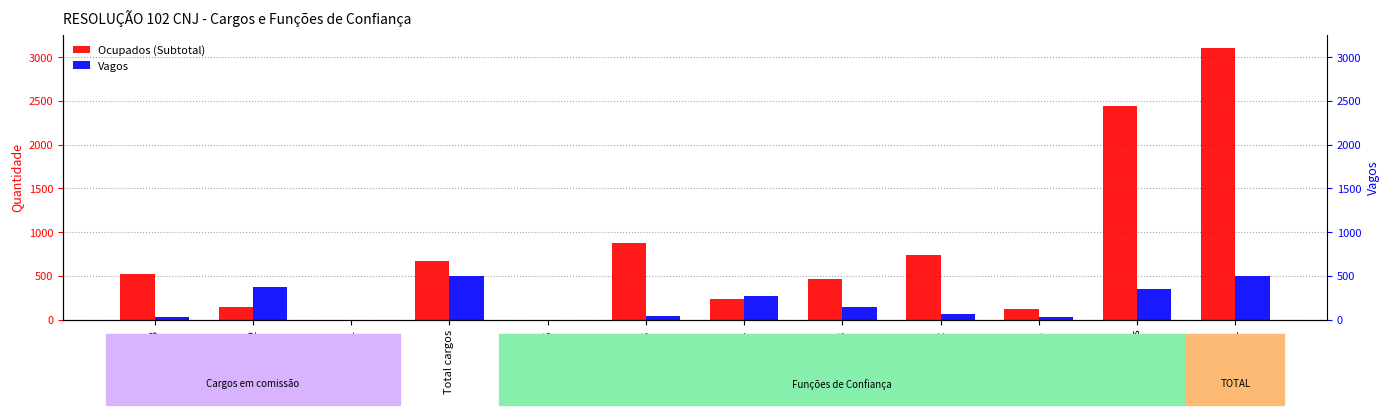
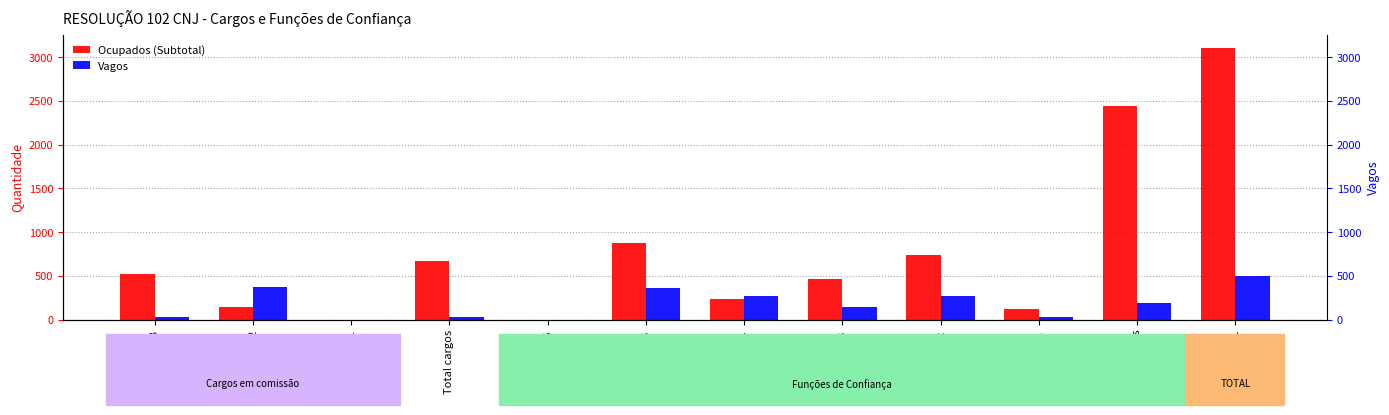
Vagos, Total cargos: 500 -> 0
Vagos, FC-05: 0 -> 400
Vagos, FC-02: 100 -> 300
Vagos, Total funções: 300 -> 200
